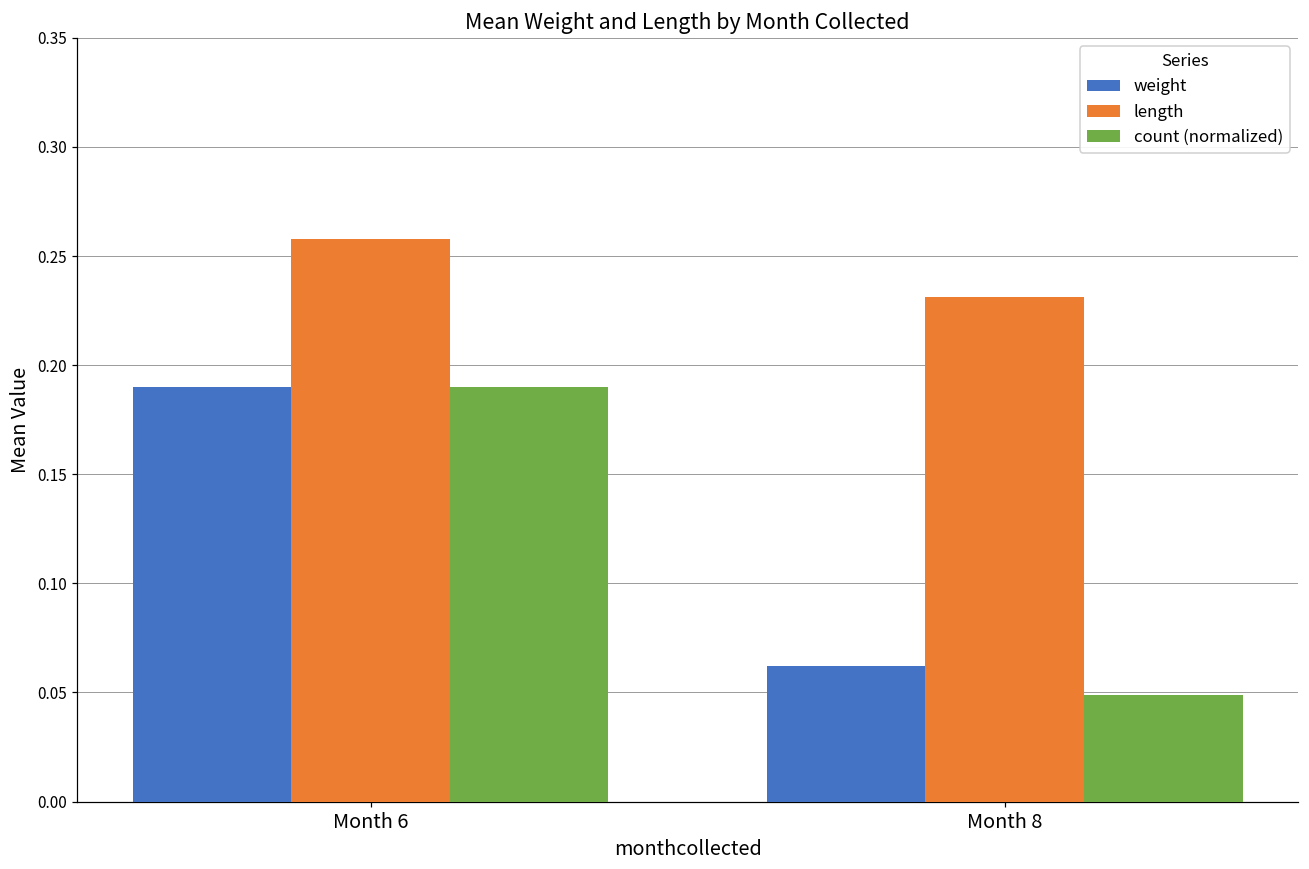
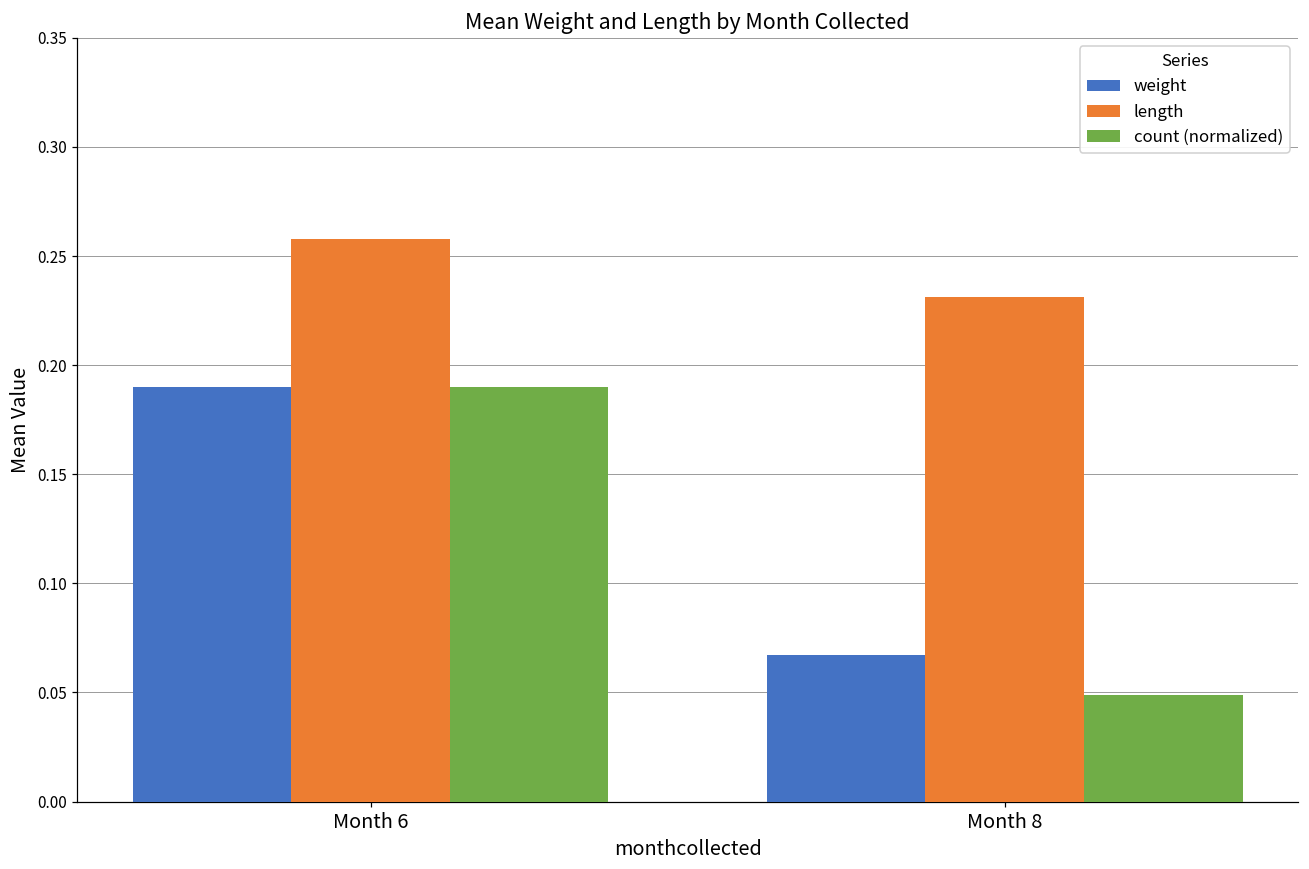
weight, Month 8: 0.062 -> 0.067
